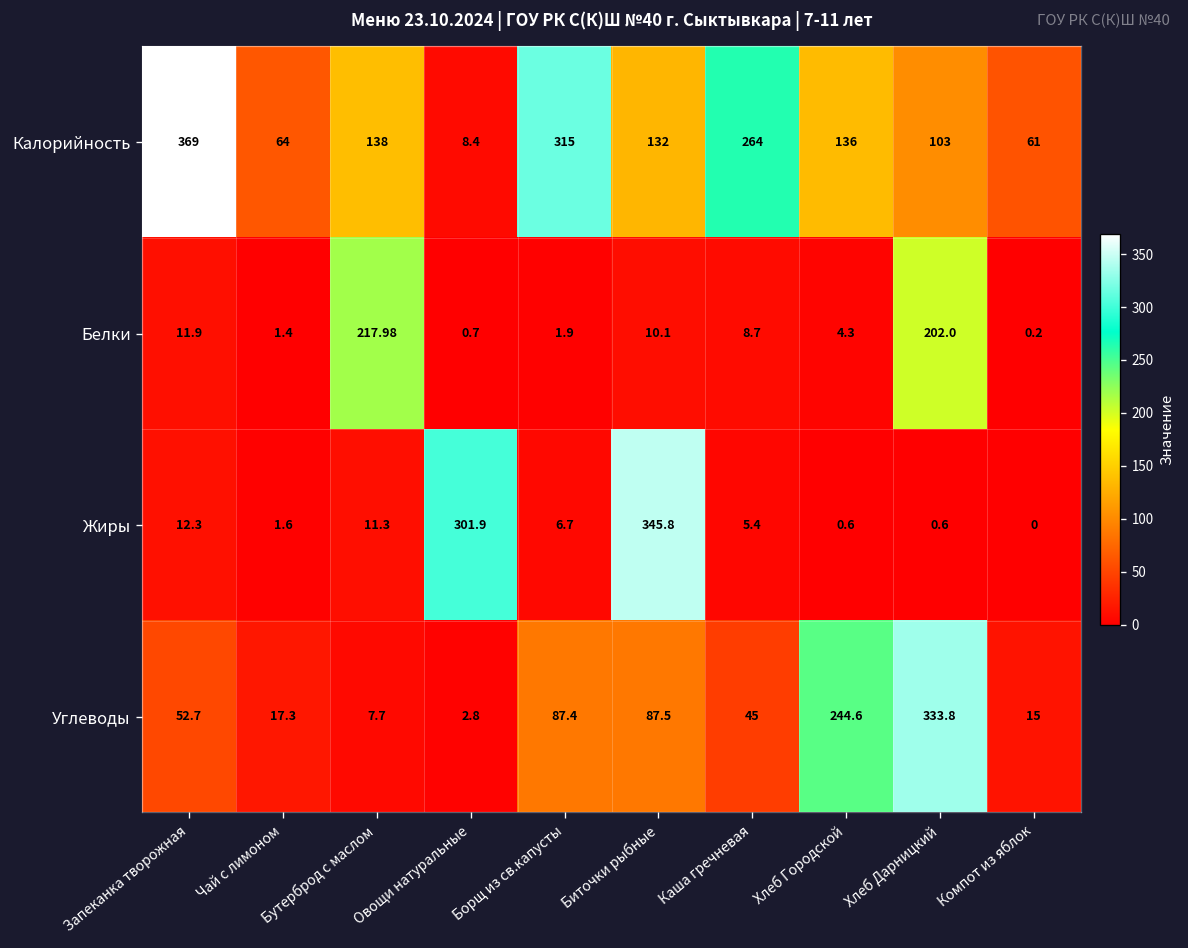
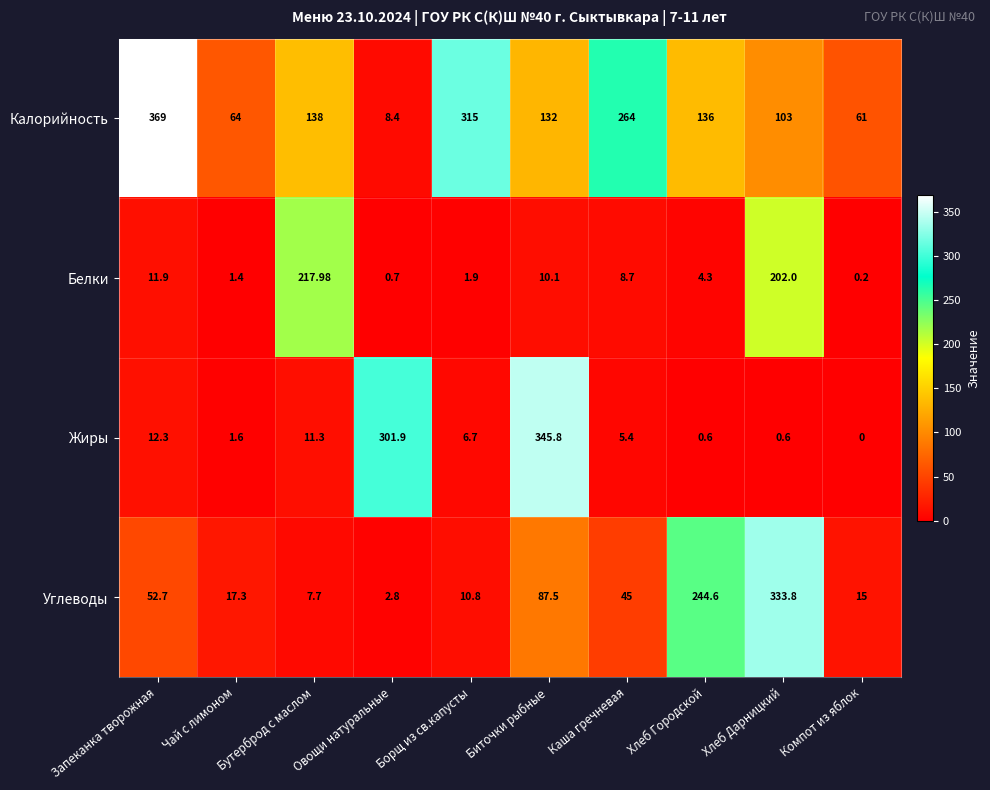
Углеводы, Борщ из св.капусты: 87.4 -> 10.8
